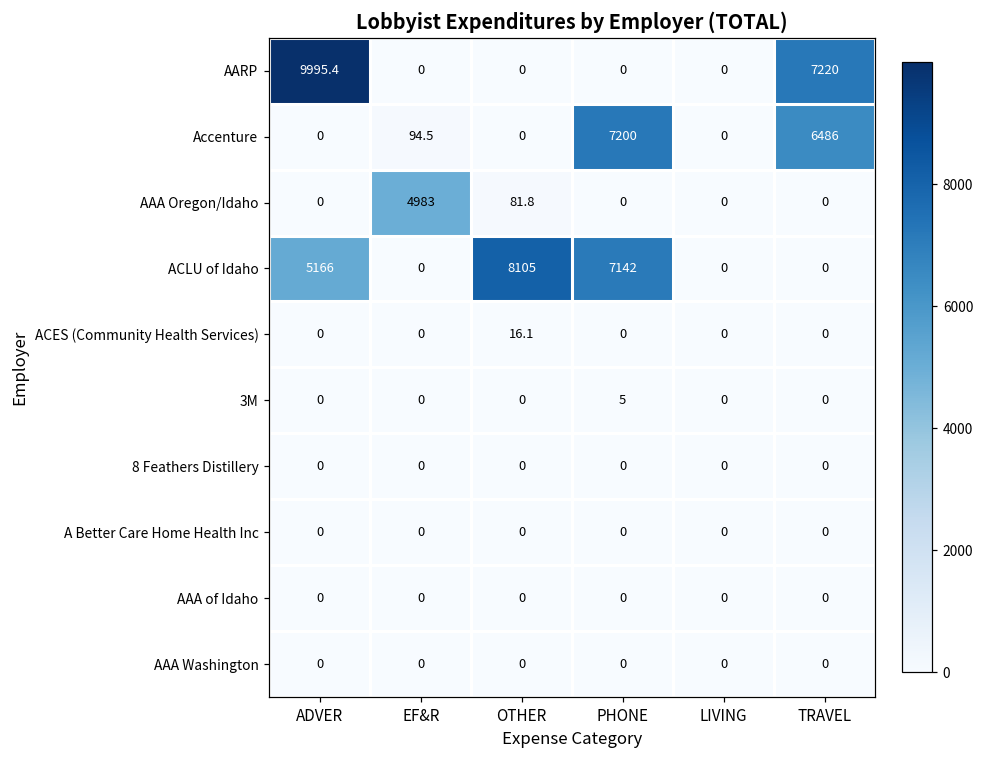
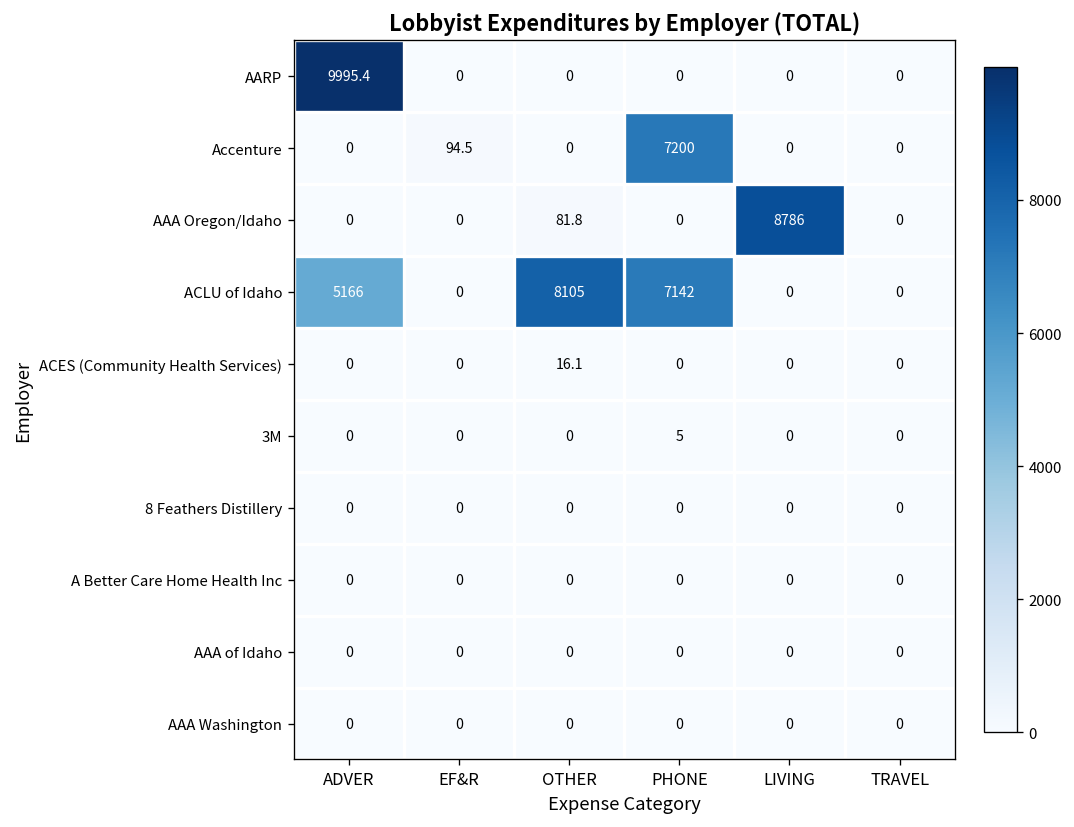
AARP, TRAVEL: 7220 -> 0
Accenture, TRAVEL: 6486 -> 0
AAA Oregon/Idaho, EF&R: 4983 -> 0
AAA Oregon/Idaho, LIVING: 0 -> 8786
